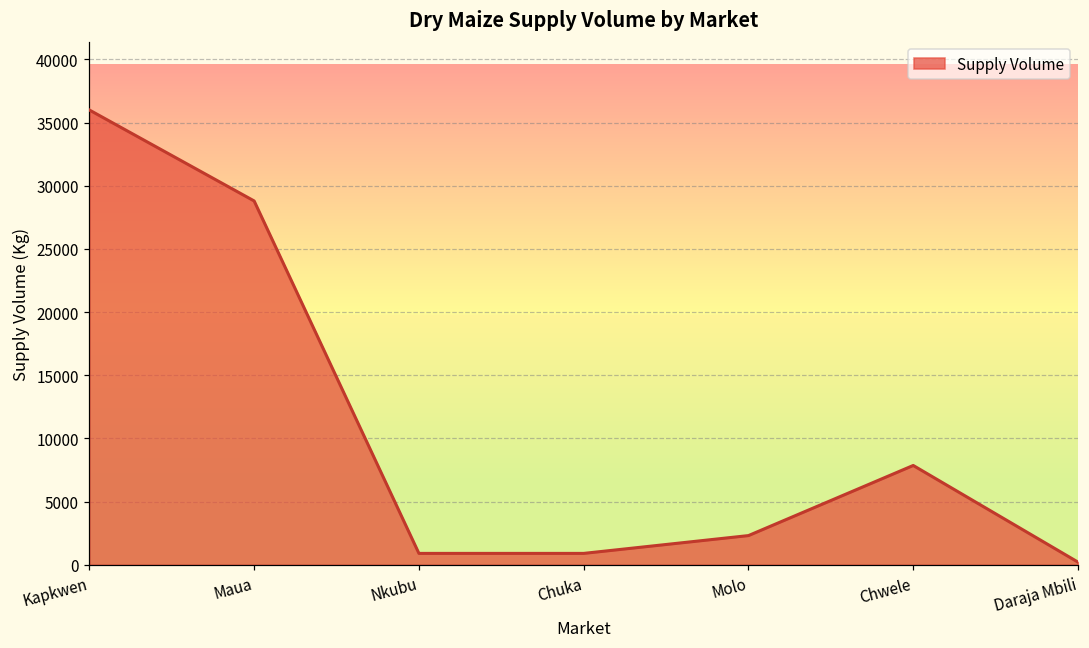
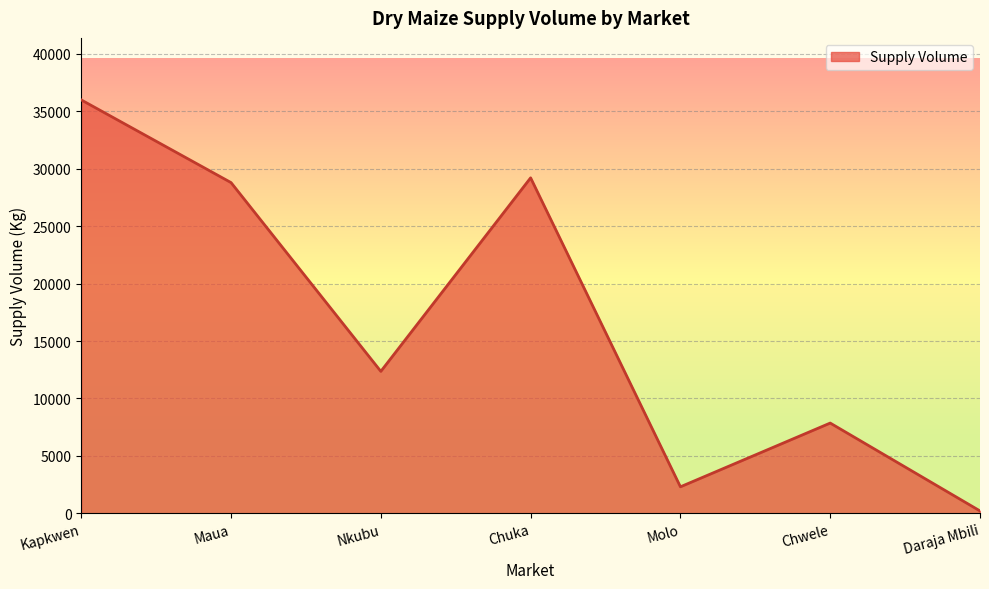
Nkubu: 900 -> 12400
Chuka: 900 -> 29200
